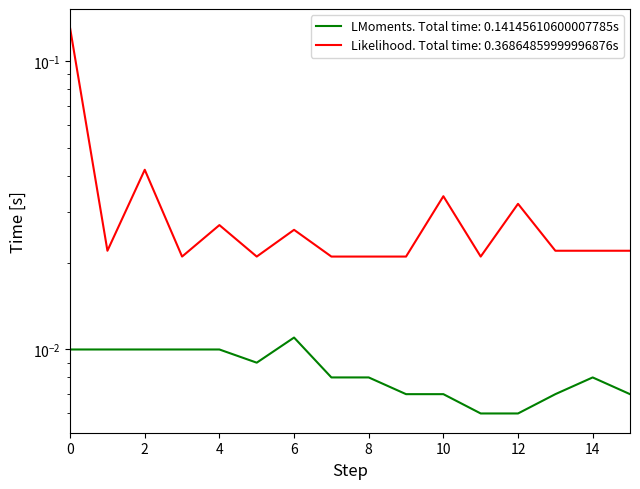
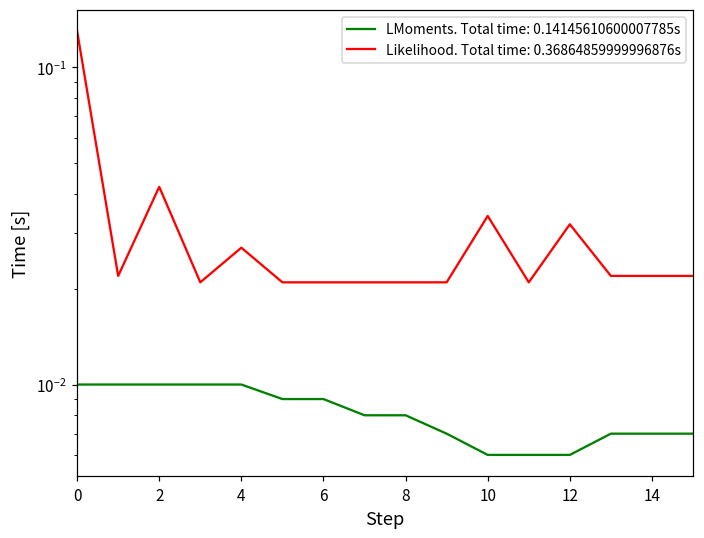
LMoments. Total time: 0.14145610600007785s, 6: 0.011 -> 0.009
Likelihood. Total time: 0.36864859999996876s, 6: 0.026 -> 0.021
LMoments. Total time: 0.14145610600007785s, 10: 0.007 -> 0.006
LMoments. Total time: 0.14145610600007785s, 14: 0.008 -> 0.007
